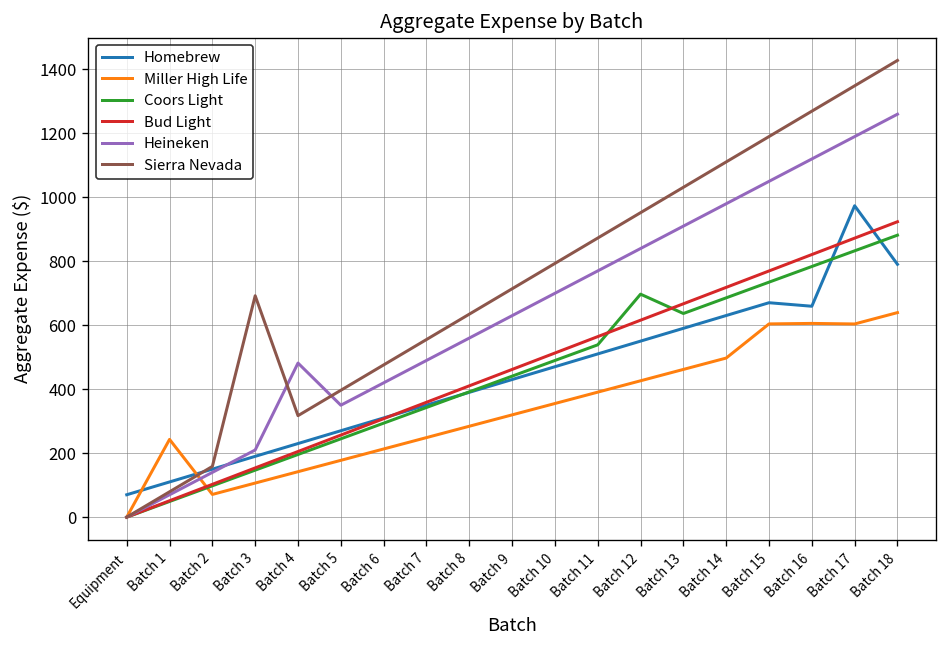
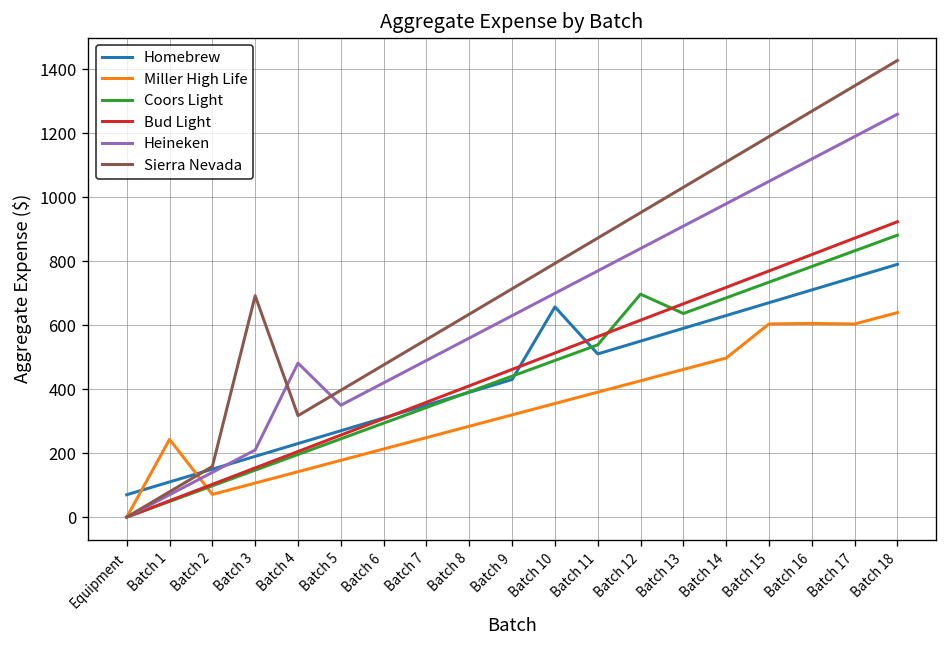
Homebrew, Batch 10: 470 -> 660
Homebrew, Batch 16: 660 -> 710
Homebrew, Batch 17: 970 -> 750
